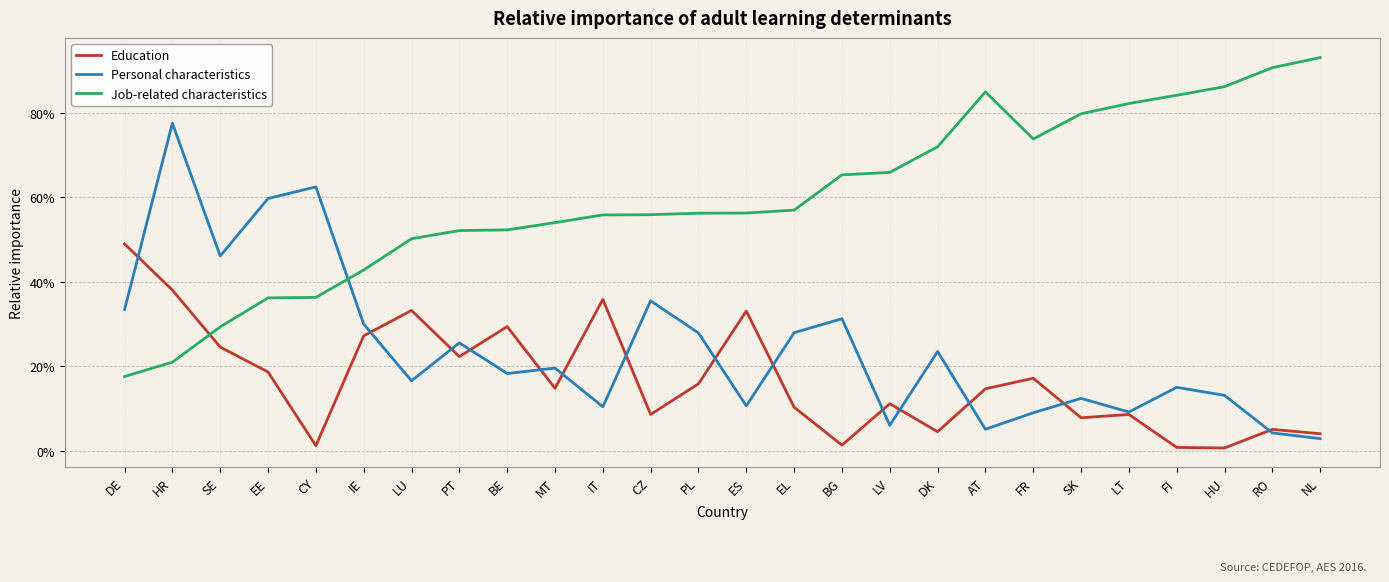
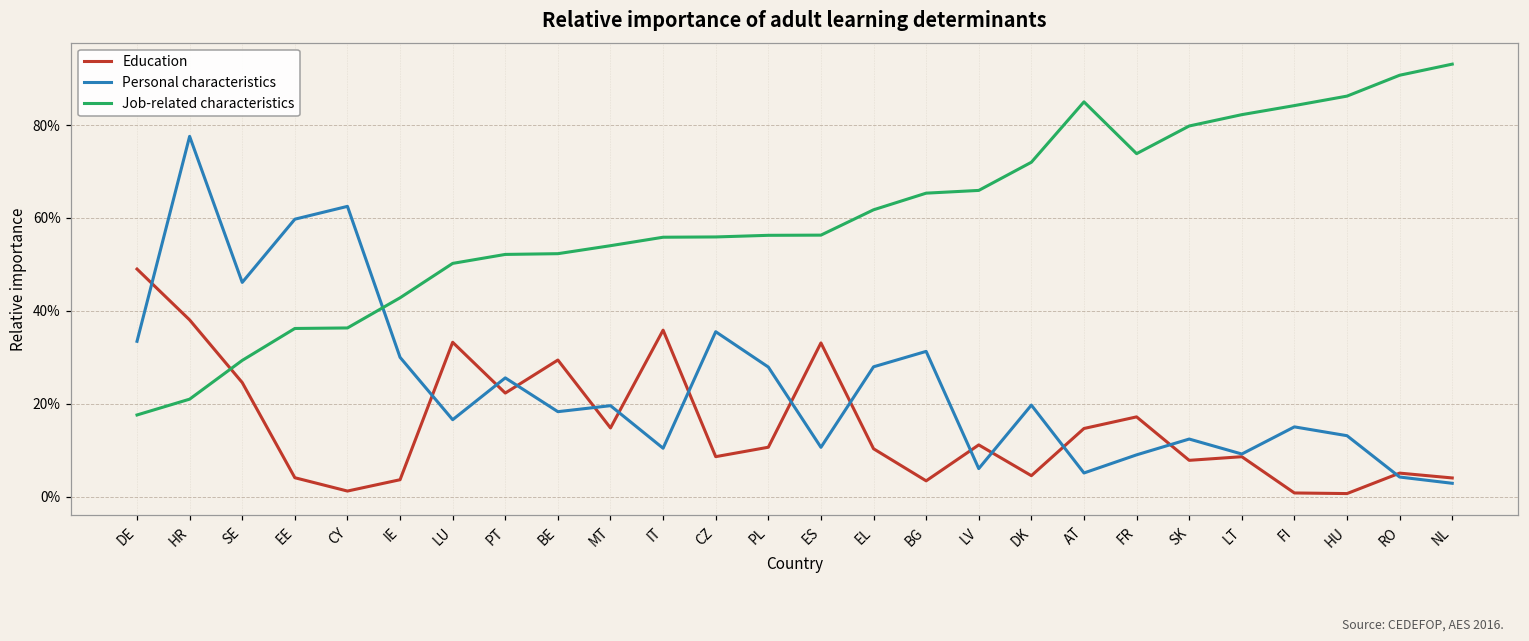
Education, EE: 19% -> 4%
Education, IE: 27% -> 4%
Education, PL: 16% -> 11%
Job-related characteristics, EL: 57% -> 62%
Education, BG: 1% -> 3%
Personal characteristics, DK: 24% -> 20%
